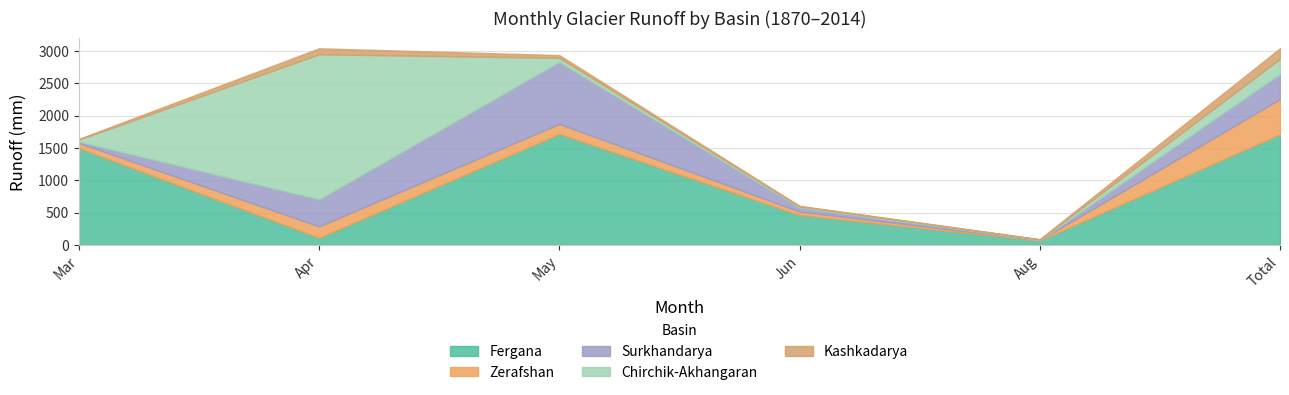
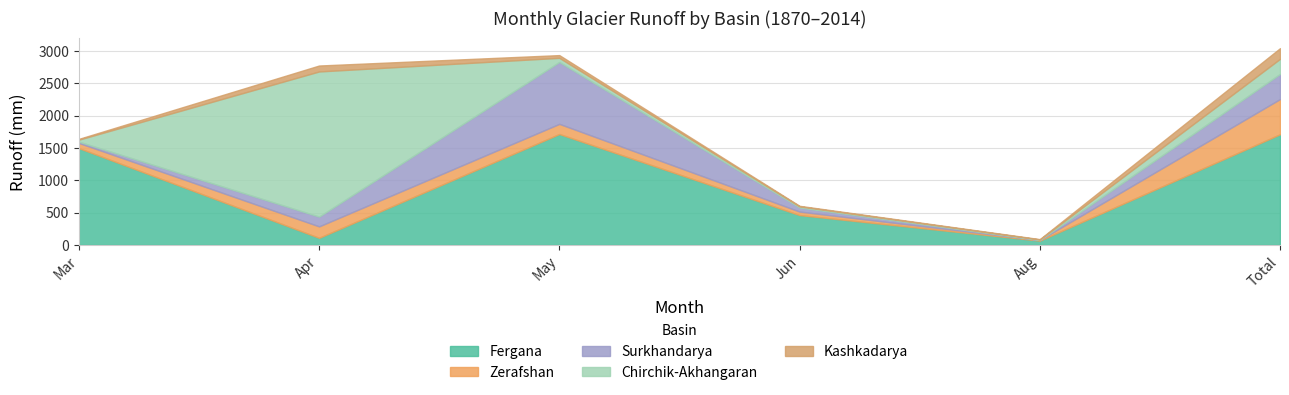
Surkhandarya, Apr: 400 -> 200
